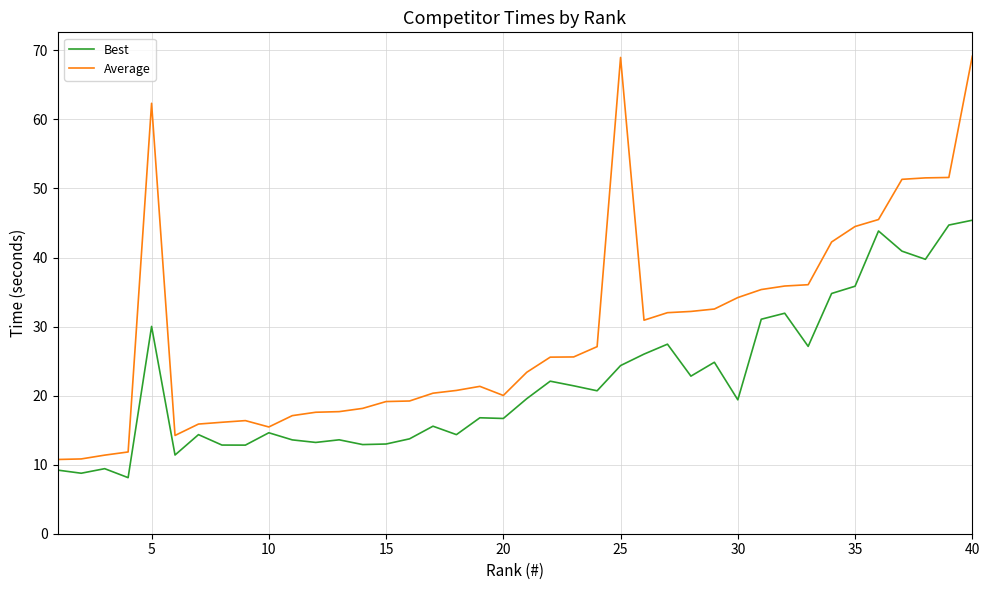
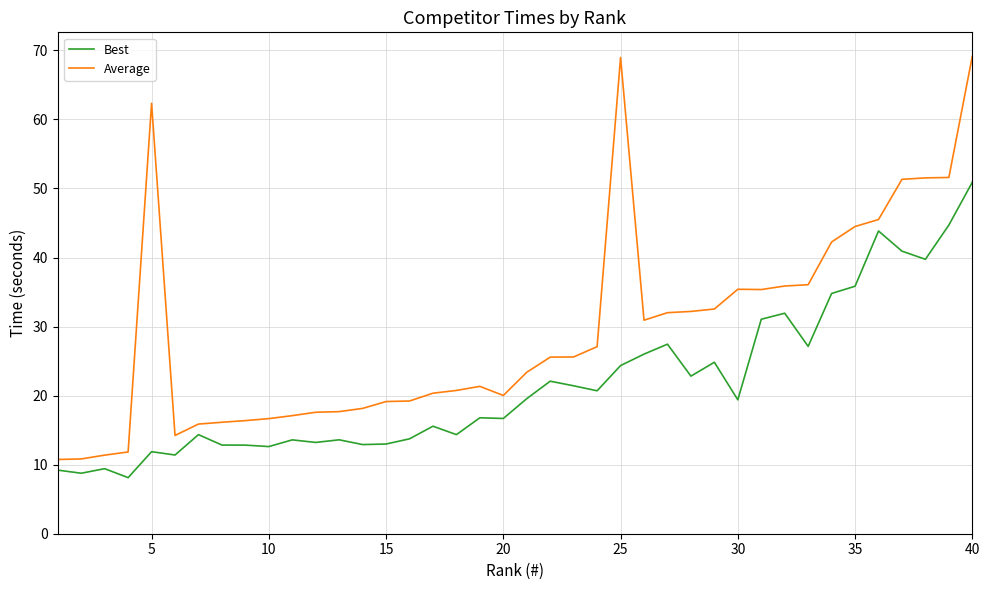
Best, 5: 30 -> 12
Best, 10: 15 -> 13
Average, 10: 15 -> 17
Average, 30: 34 -> 35
Best, 40: 45 -> 51
